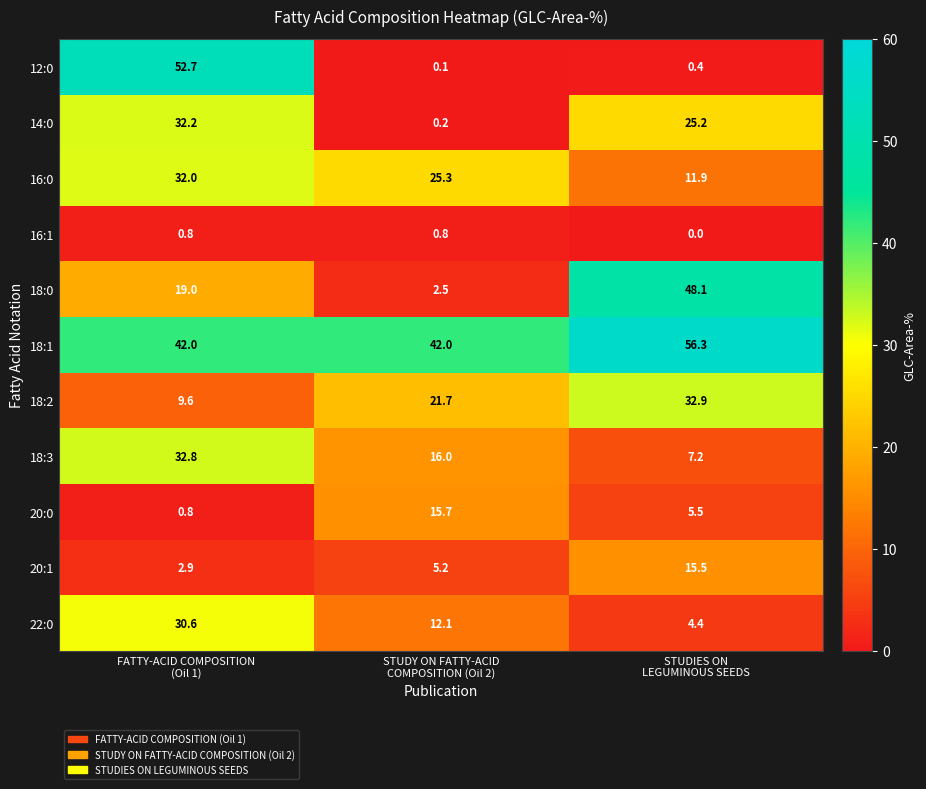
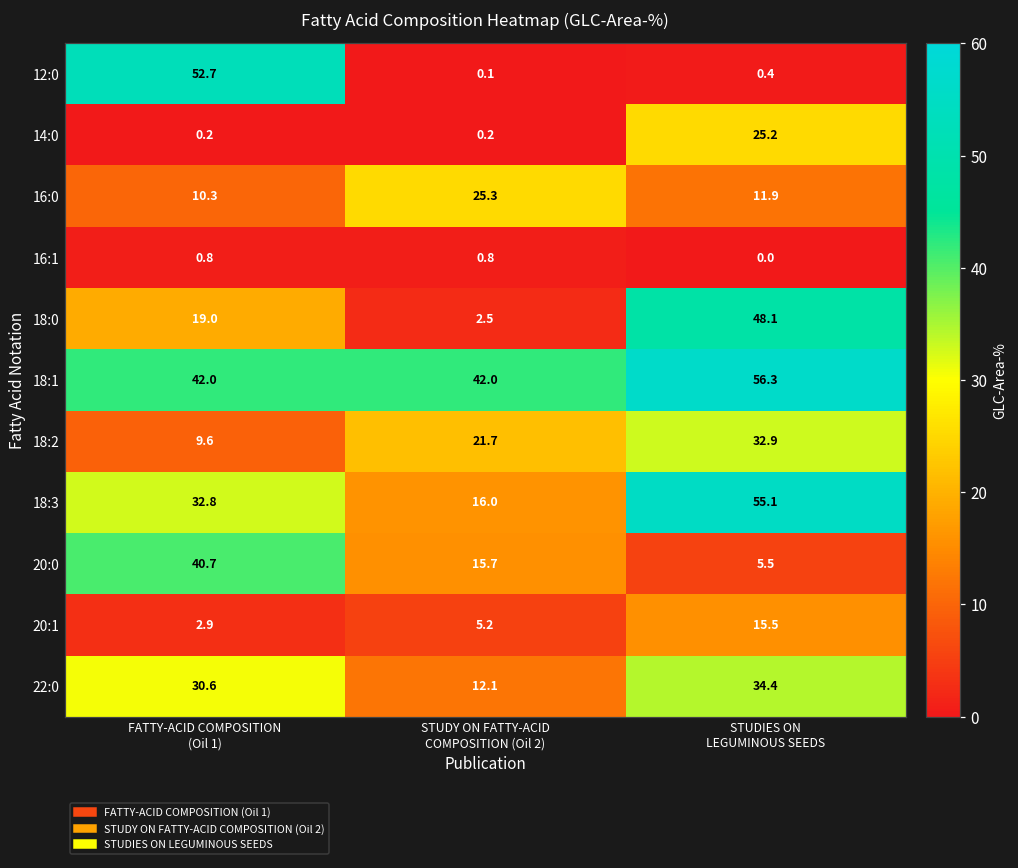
14:0, FATTY-ACID COMPOSITION (Oil 1): 32.2 -> 0.2
16:0, FATTY-ACID COMPOSITION (Oil 1): 32.0 -> 10.3
18:3, STUDIES ON LEGUMINOUS SEEDS: 7.2 -> 55.1
20:0, FATTY-ACID COMPOSITION (Oil 1): 0.8 -> 40.7
22:0, STUDIES ON LEGUMINOUS SEEDS: 4.4 -> 34.4
